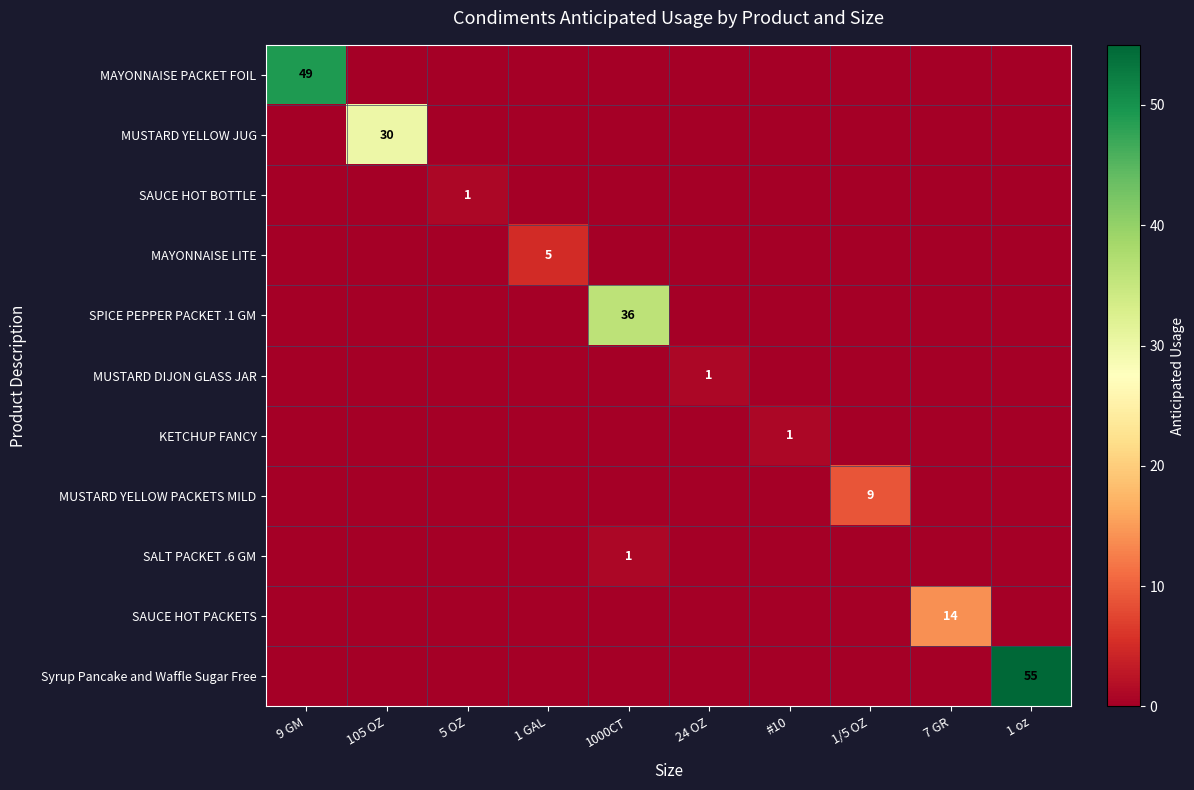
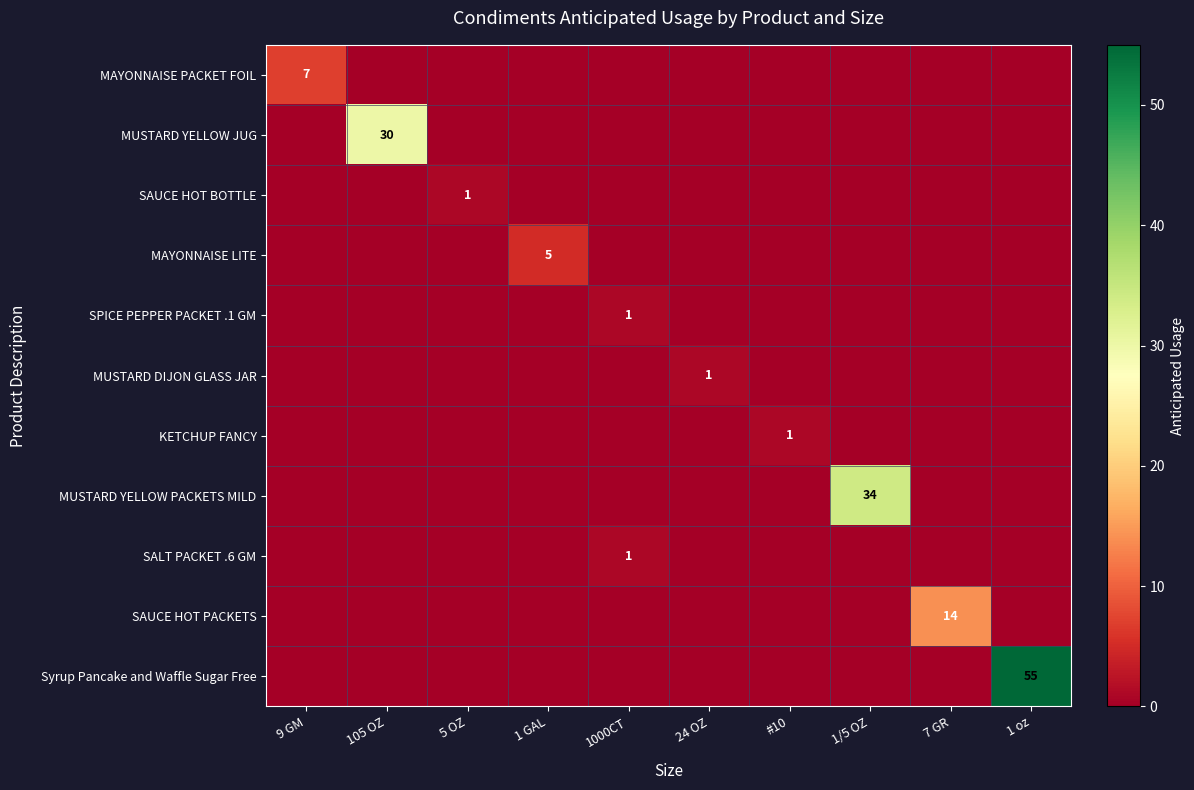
MAYONNAISE PACKET FOIL, 9 GM: 49 -> 7
SPICE PEPPER PACKET .1 GM, 1000CT: 36 -> 1
MUSTARD YELLOW PACKETS MILD, 1/5 OZ: 9 -> 34
